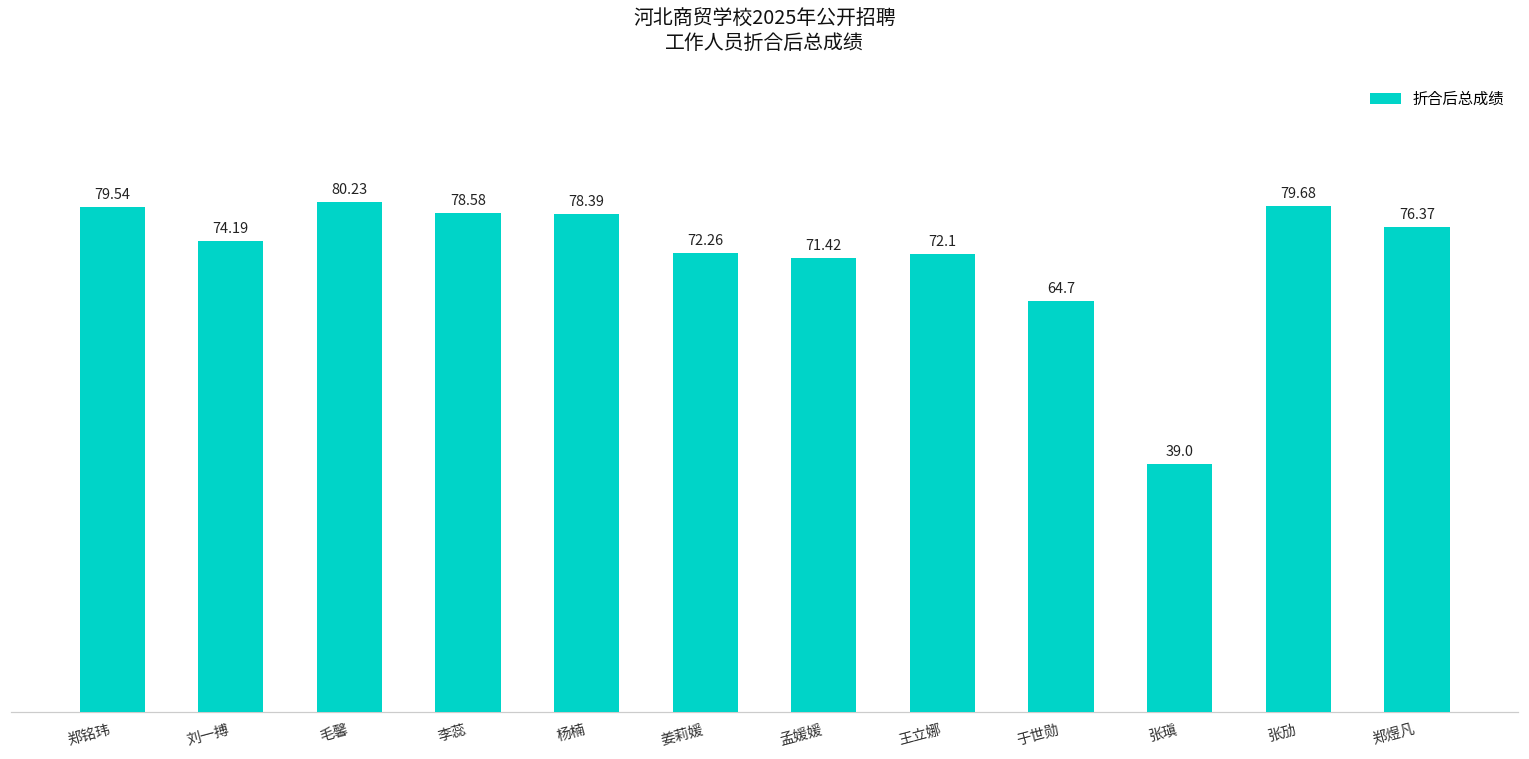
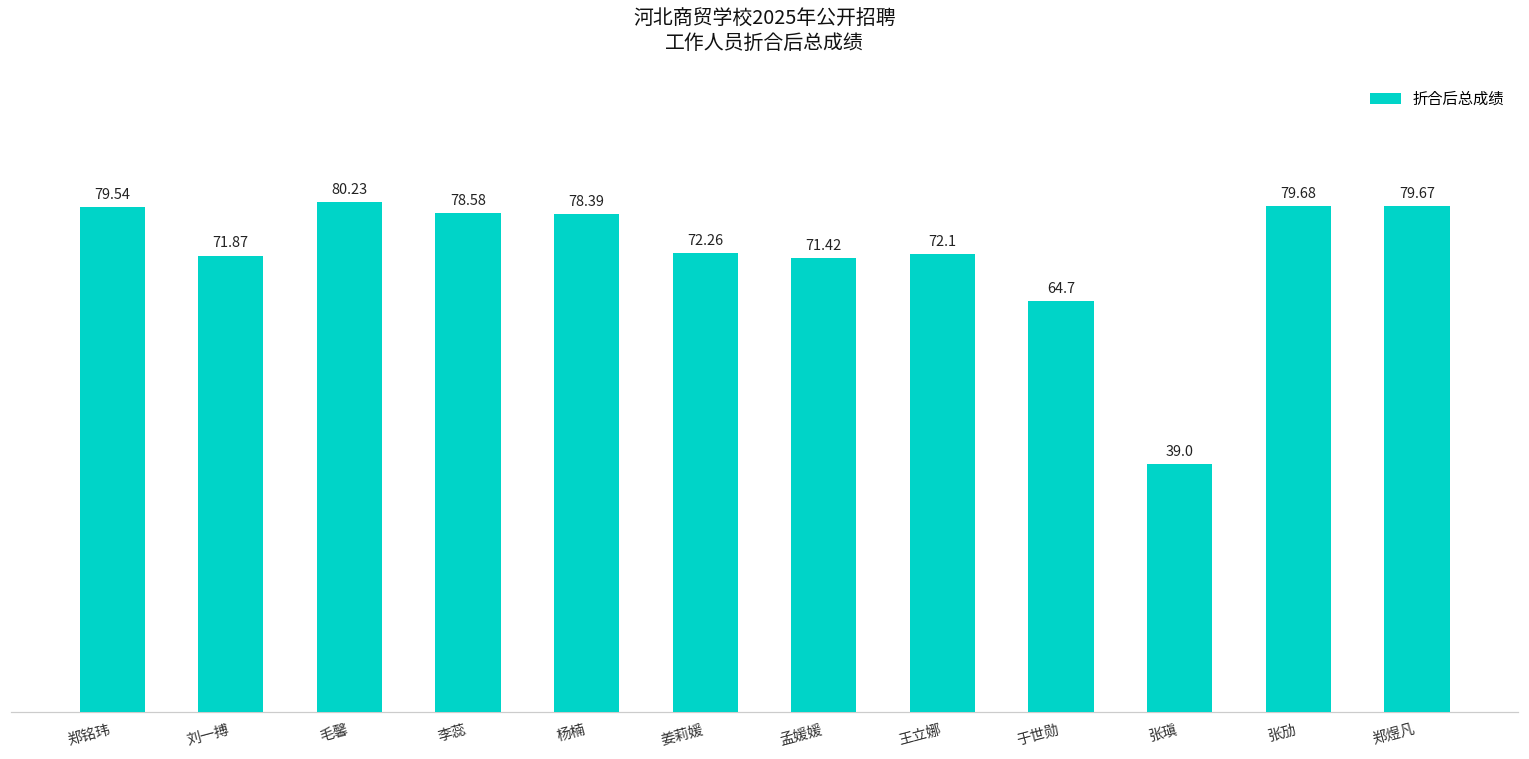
刘一搏: 74.19 -> 71.87
郑煜凡: 76.37 -> 79.67
